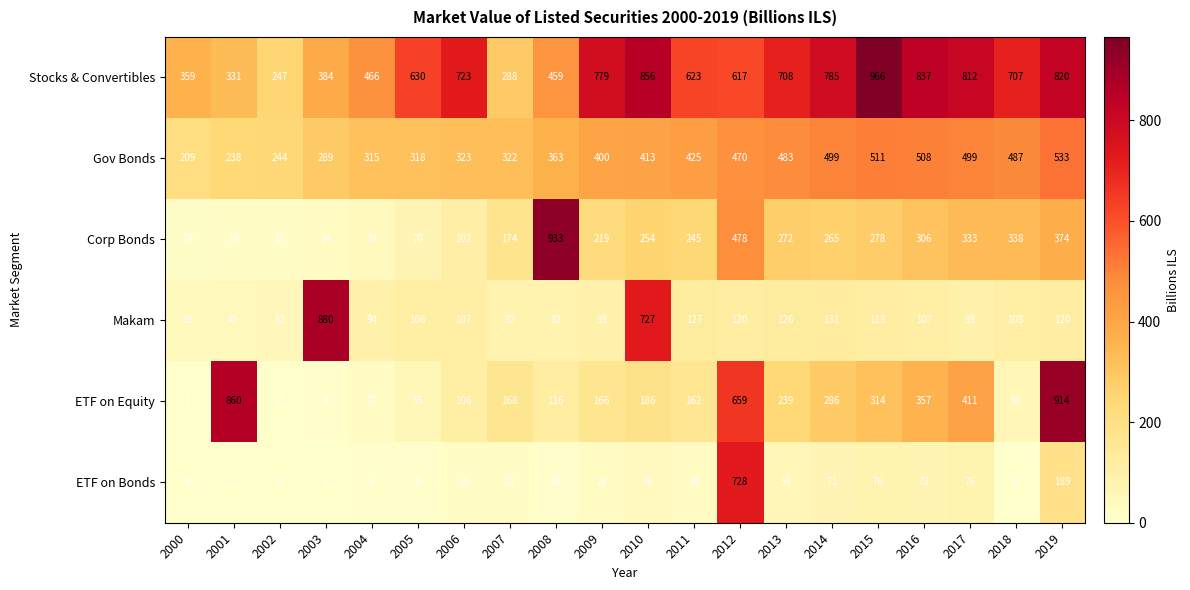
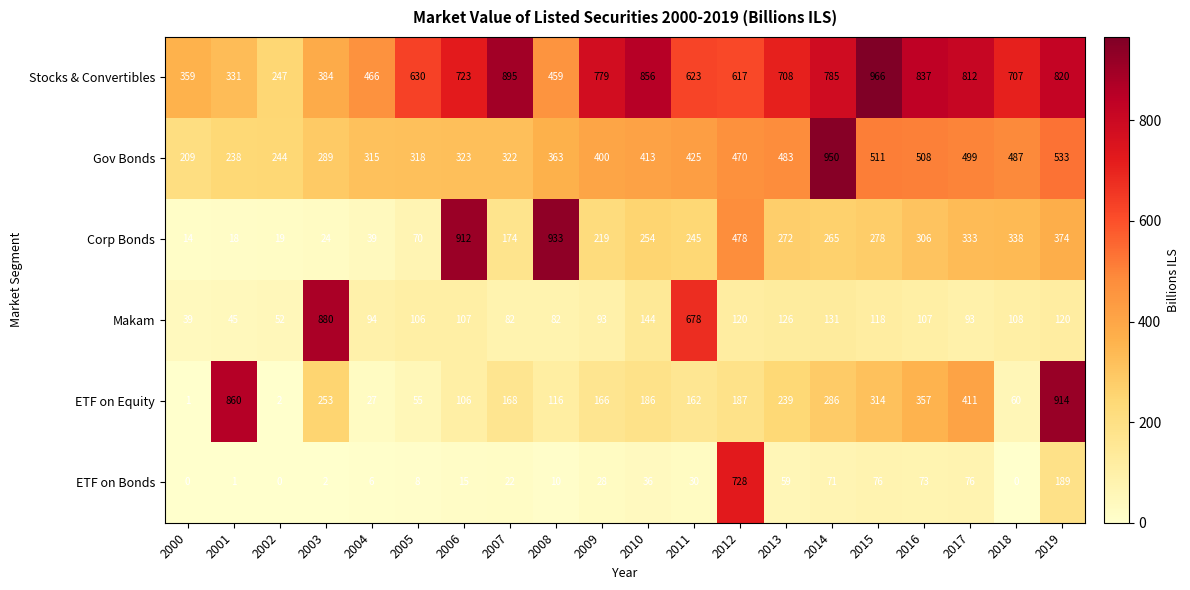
Stocks & Convertibles, 2007: 288 -> 895
Gov Bonds, 2014: 499 -> 950
Corp Bonds, 2006: 102 -> 912
Makam, 2010: 727 -> 144
Makam, 2011: 127 -> 678
ETF on Equity, 2003: 4 -> 253
ETF on Equity, 2012: 659 -> 187
